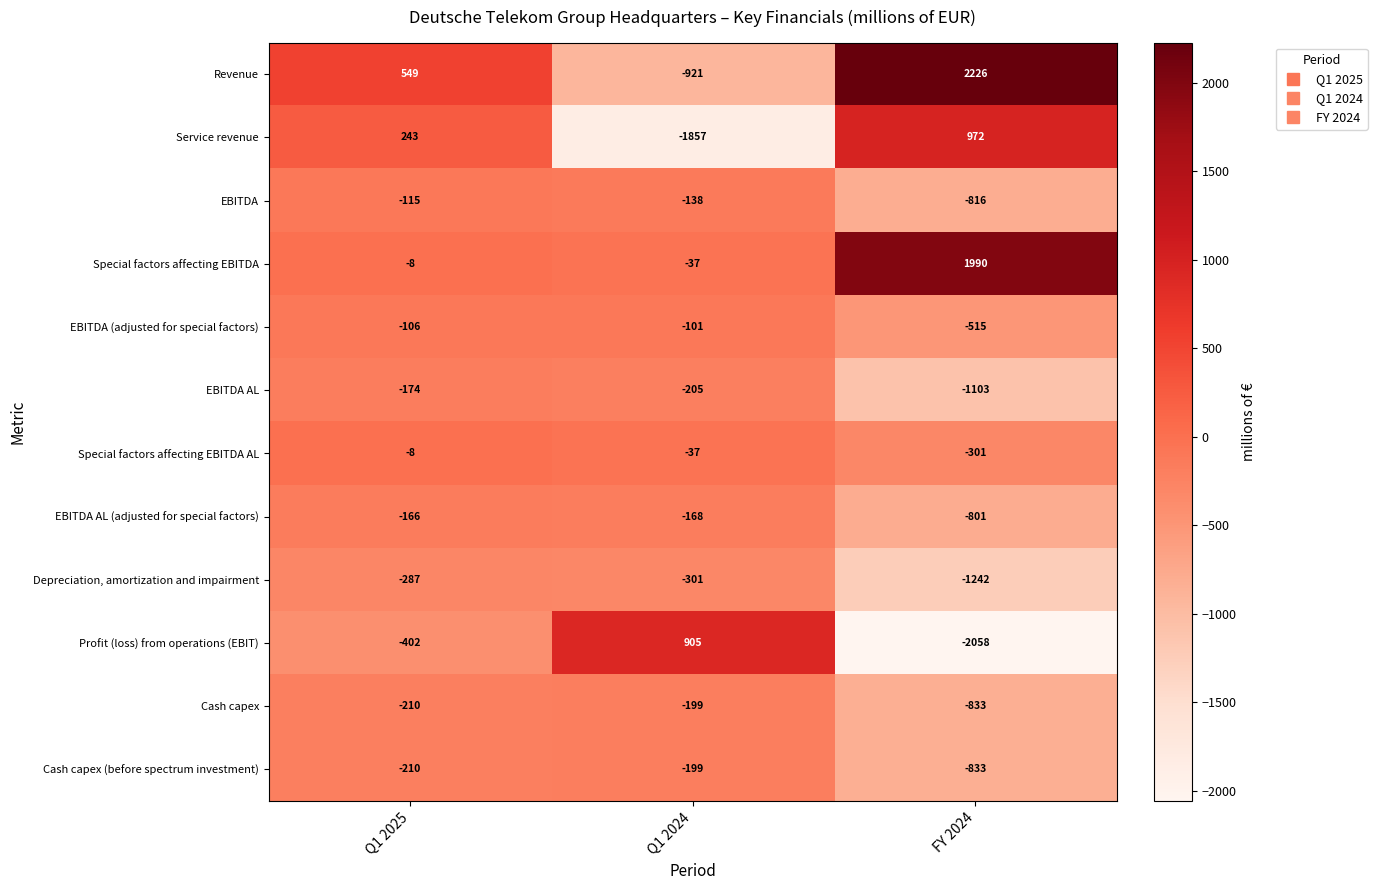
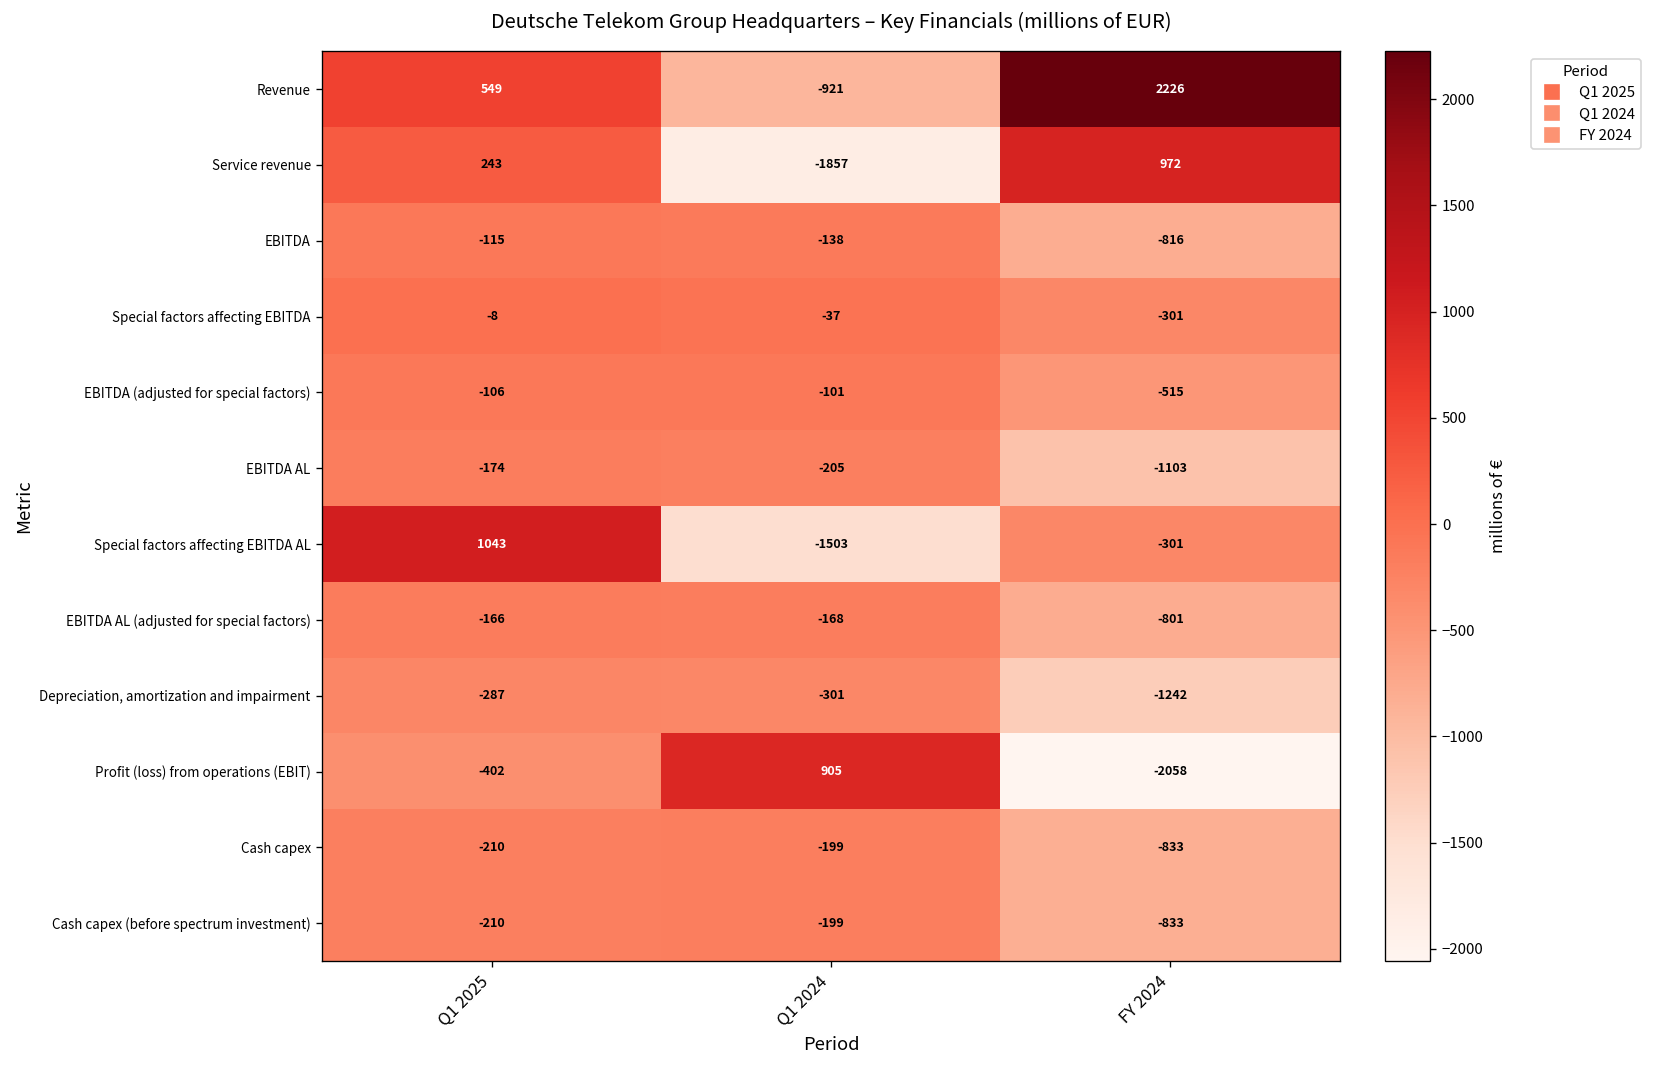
Special factors affecting EBITDA, FY 2024: 1990 -> -301
Special factors affecting EBITDA AL, Q1 2025: -8 -> 1043
Special factors affecting EBITDA AL, Q1 2024: -37 -> -1503
